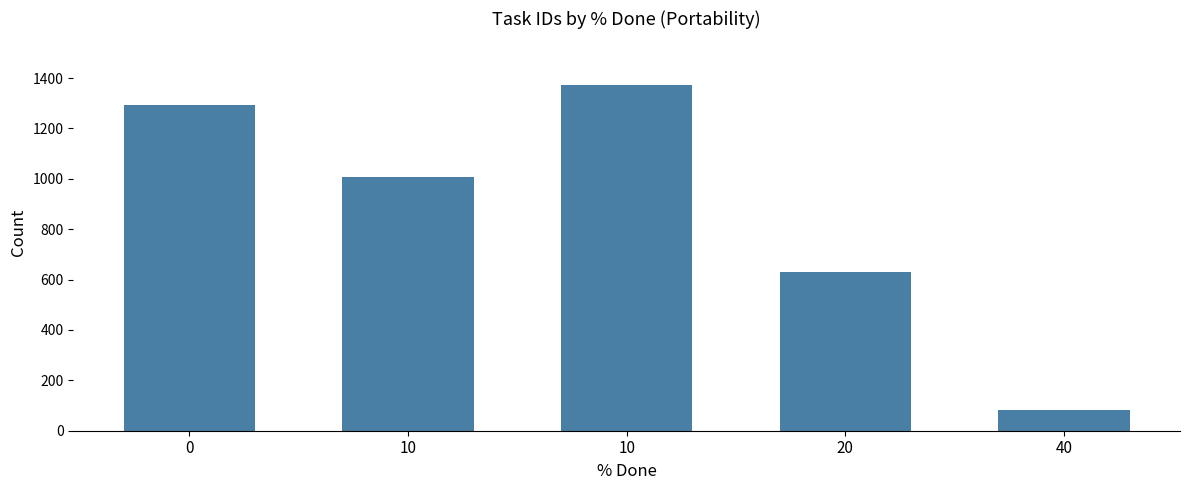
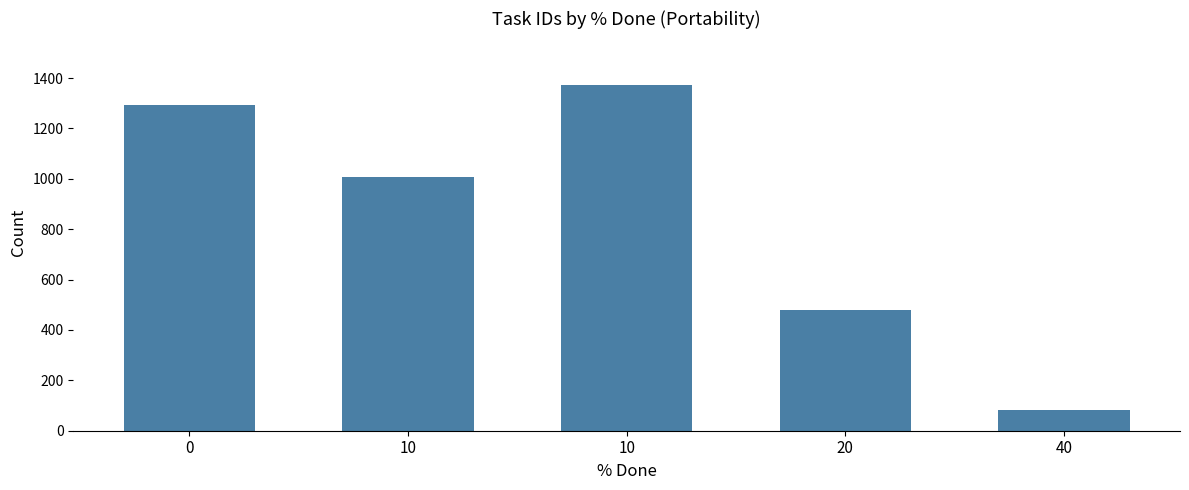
20: 630 -> 480
